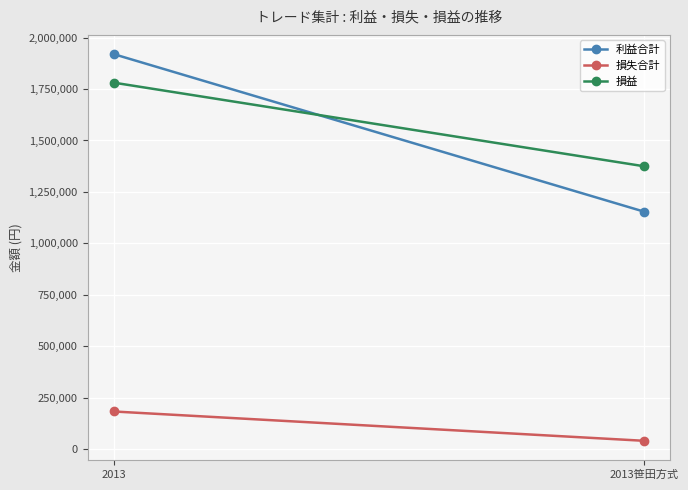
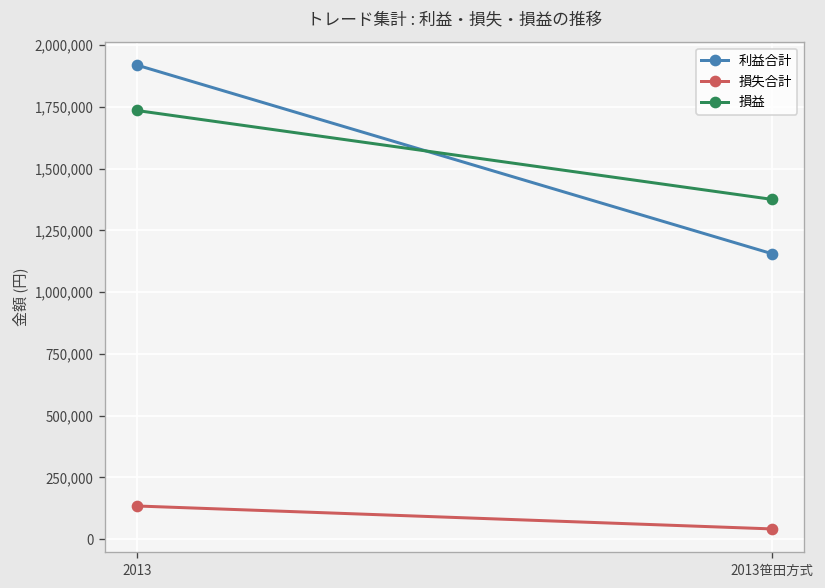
損失合計, 2013: 180,000 -> 130,000
損益, 2013: 1,780,000 -> 1,740,000
